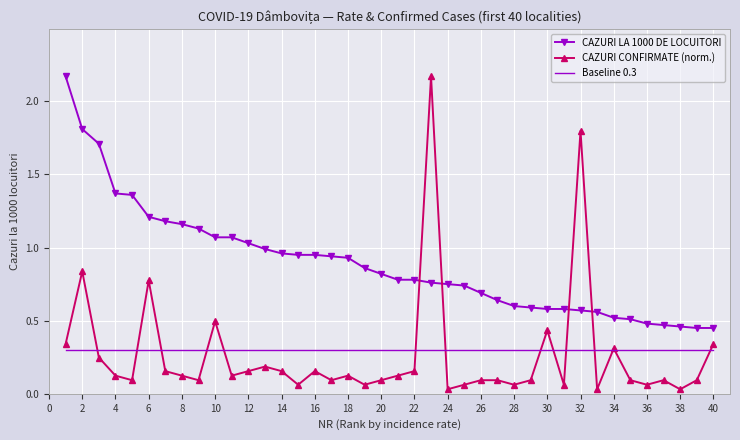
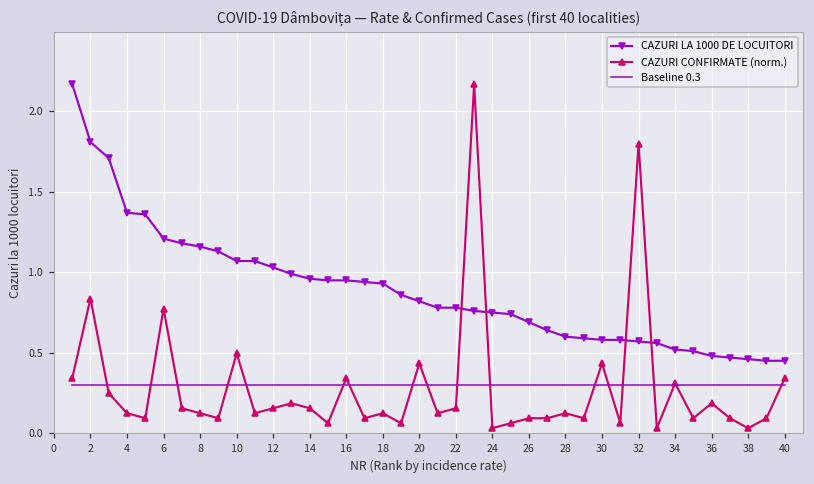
CAZURI CONFIRMATE (norm.), 16: 0.16 -> 0.34
CAZURI CONFIRMATE (norm.), 20: 0.09 -> 0.43
CAZURI CONFIRMATE (norm.), 28: 0.06 -> 0.12
CAZURI CONFIRMATE (norm.), 36: 0.06 -> 0.19
